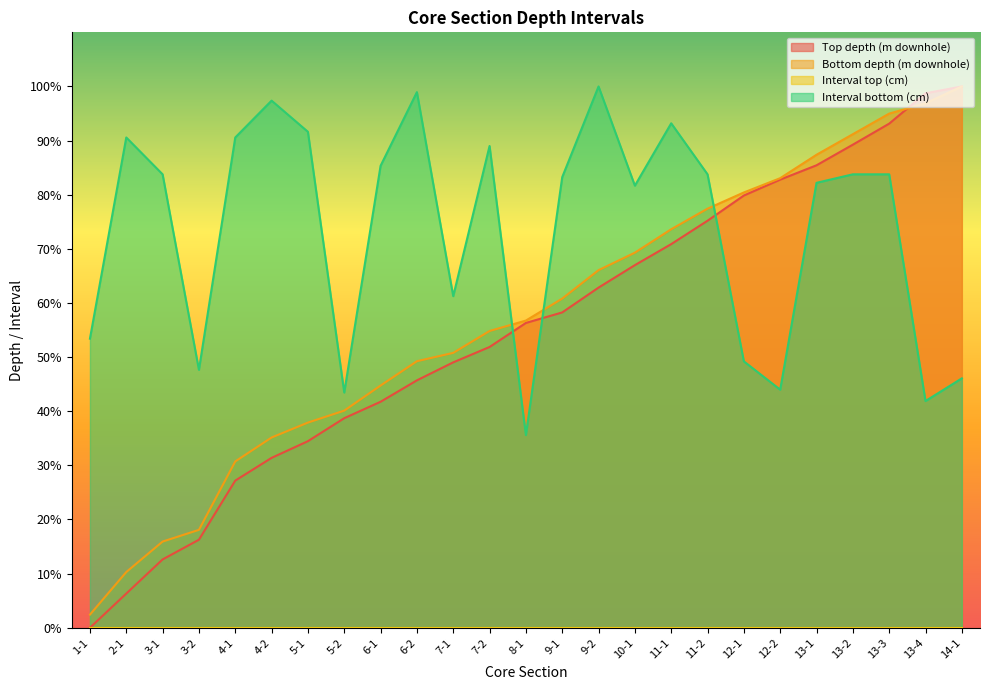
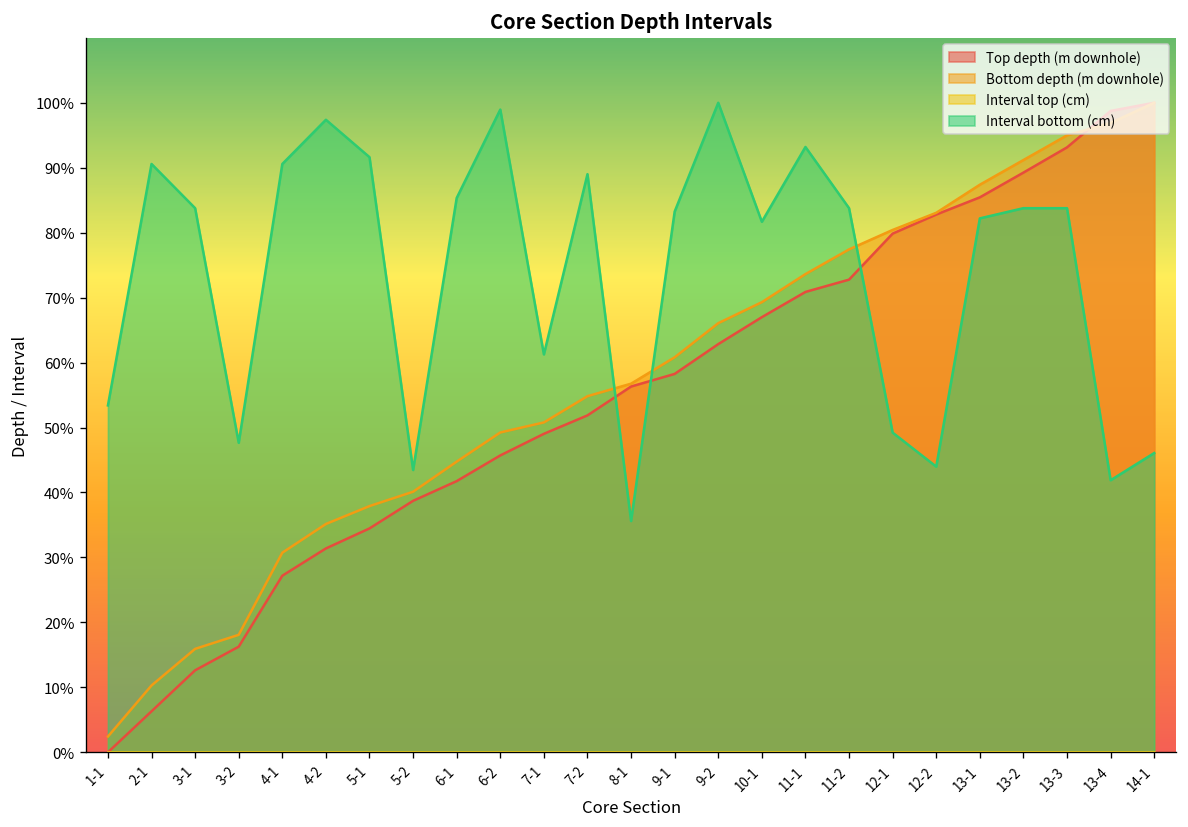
Top depth (m downhole), 11-2: 75% -> 73%
